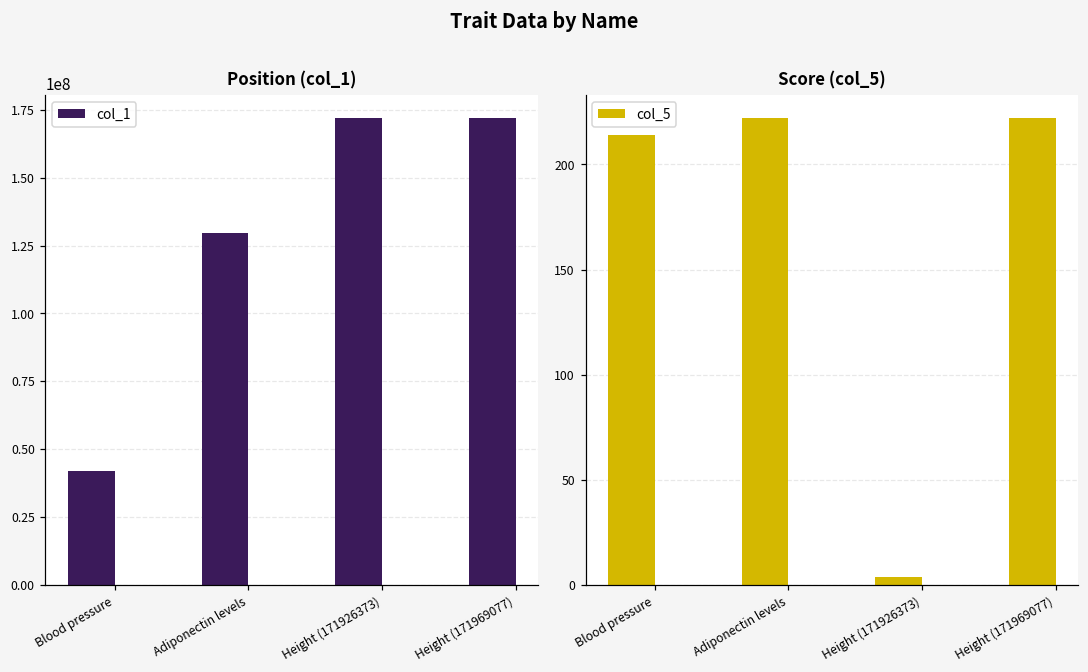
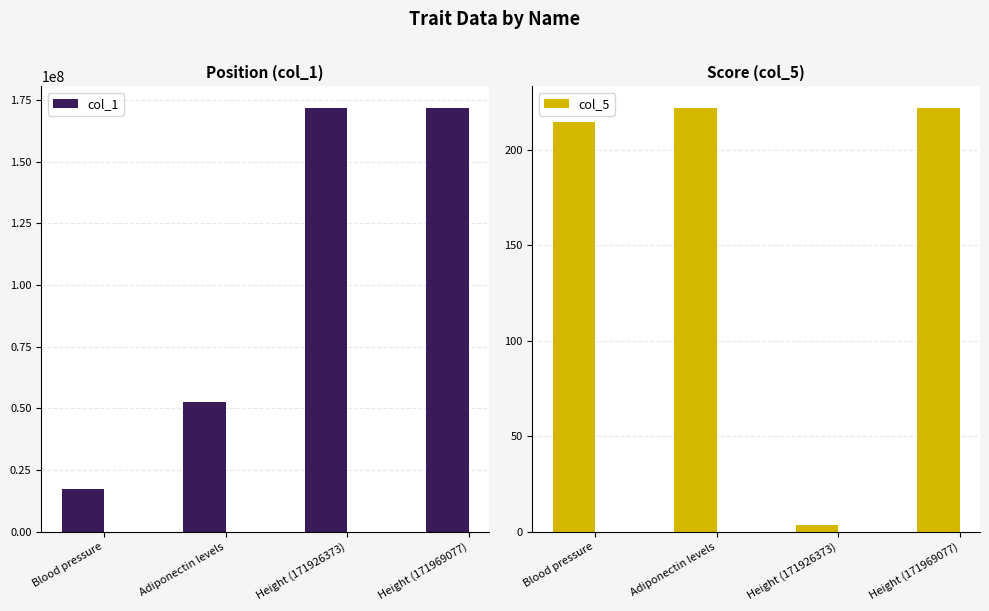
Position (col_1), Blood pressure: 42000000 -> 17000000
Position (col_1), Adiponectin levels: 130000000 -> 53000000
